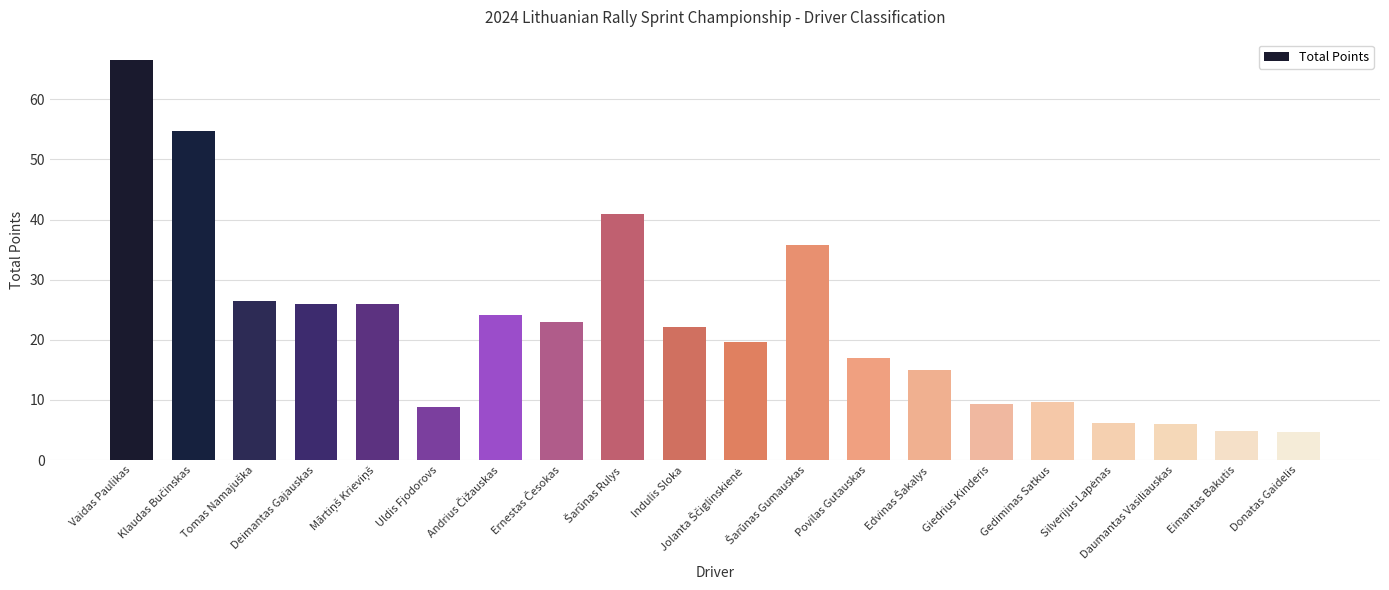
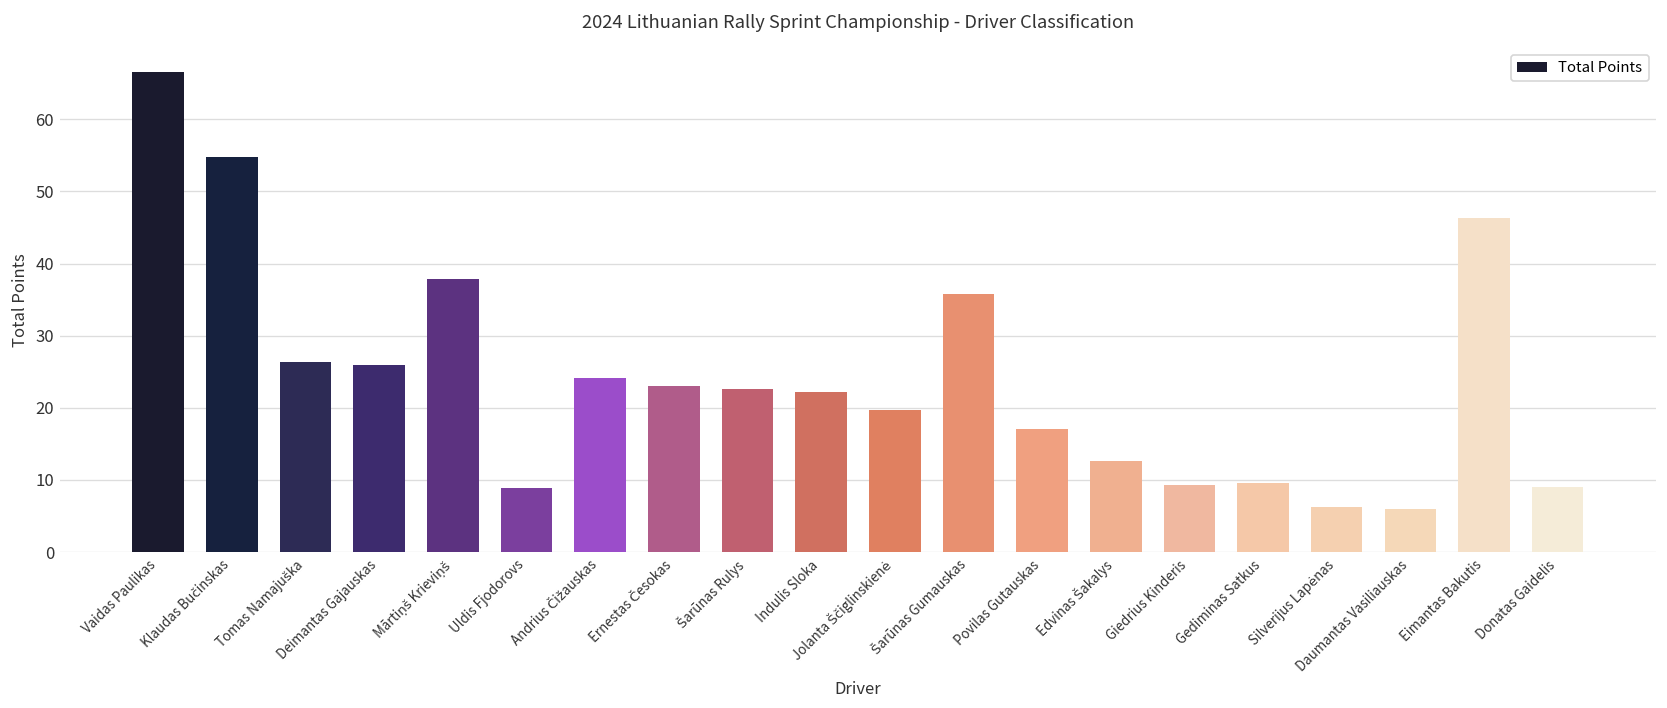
Mārtiņš Krieviņš: 26 -> 38
Šarūnas Rulys: 41 -> 23
Edvinas Šakalys: 15 -> 13
Eimantas Bakutis: 5 -> 46
Donatas Gaidelis: 5 -> 9
